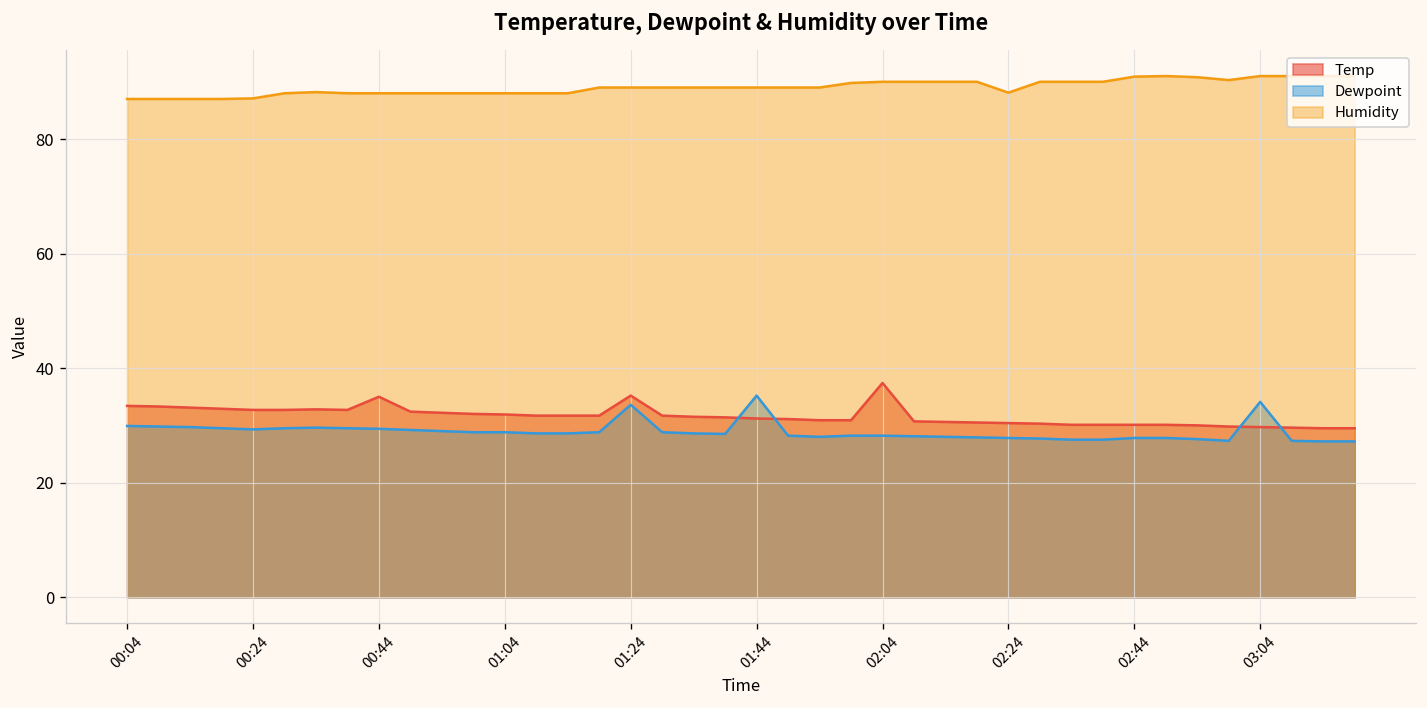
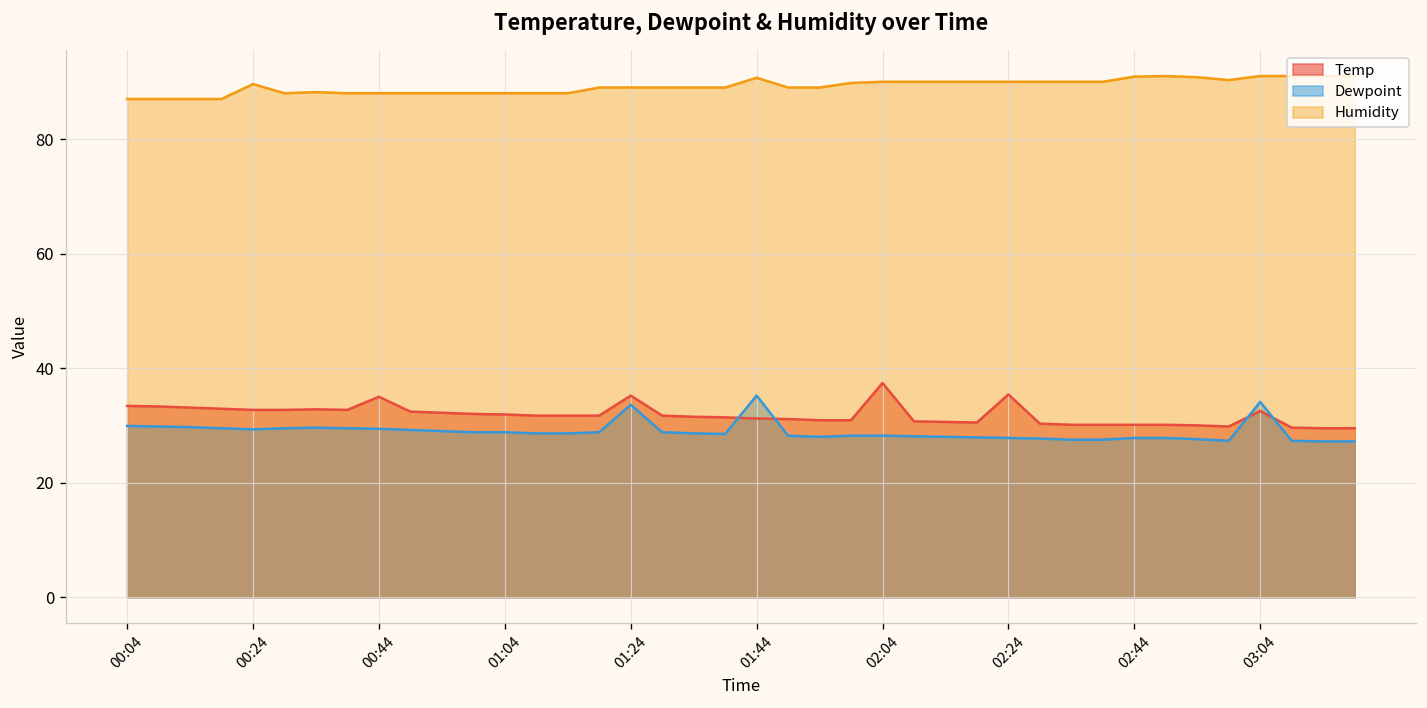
Humidity, 00:24: 87 -> 90
Humidity, 01:44: 89 -> 91
Temp, 02:24: 30 -> 35
Humidity, 02:24: 88 -> 90
Temp, 03:04: 30 -> 33
